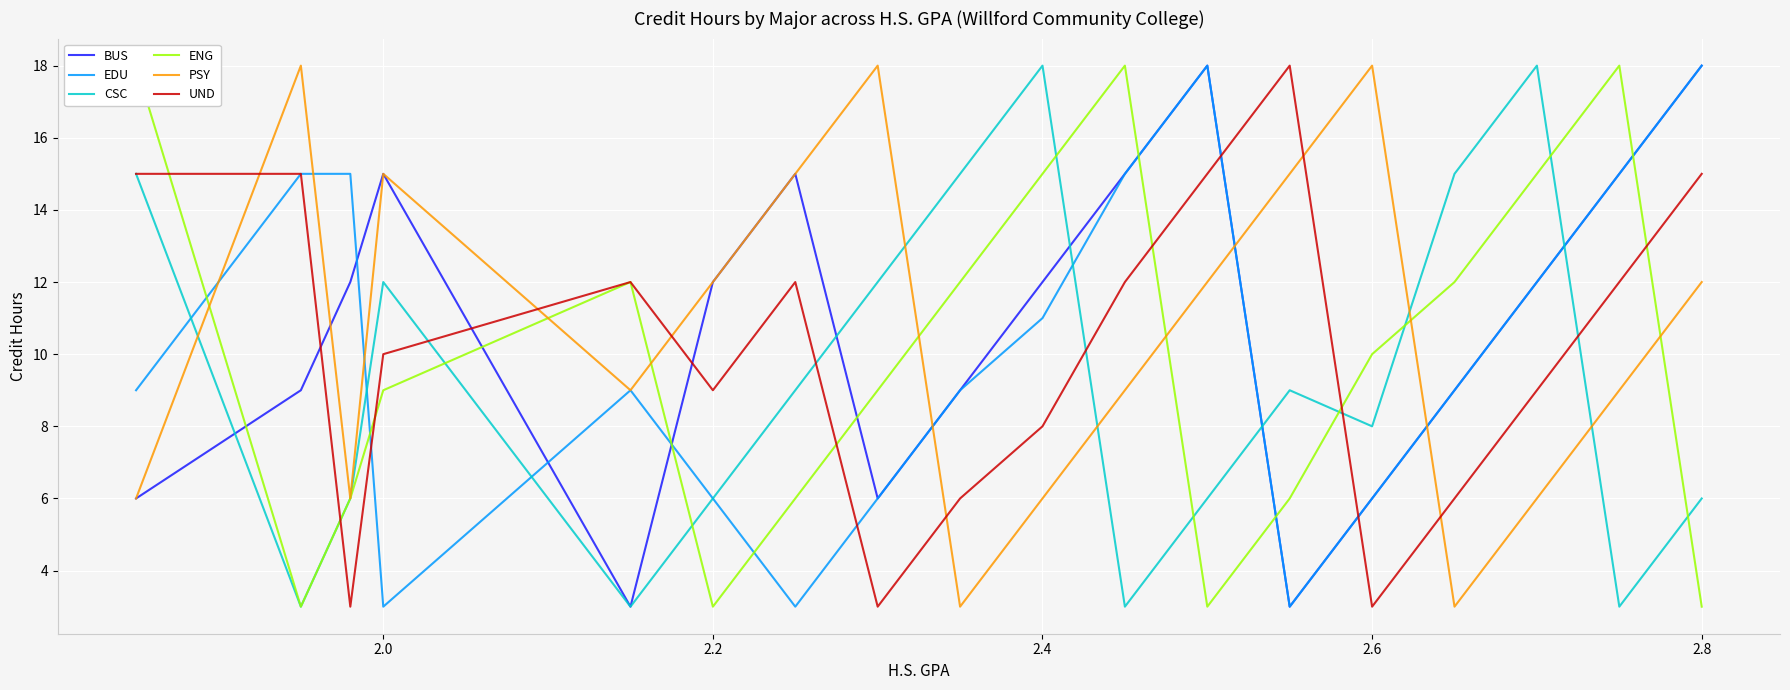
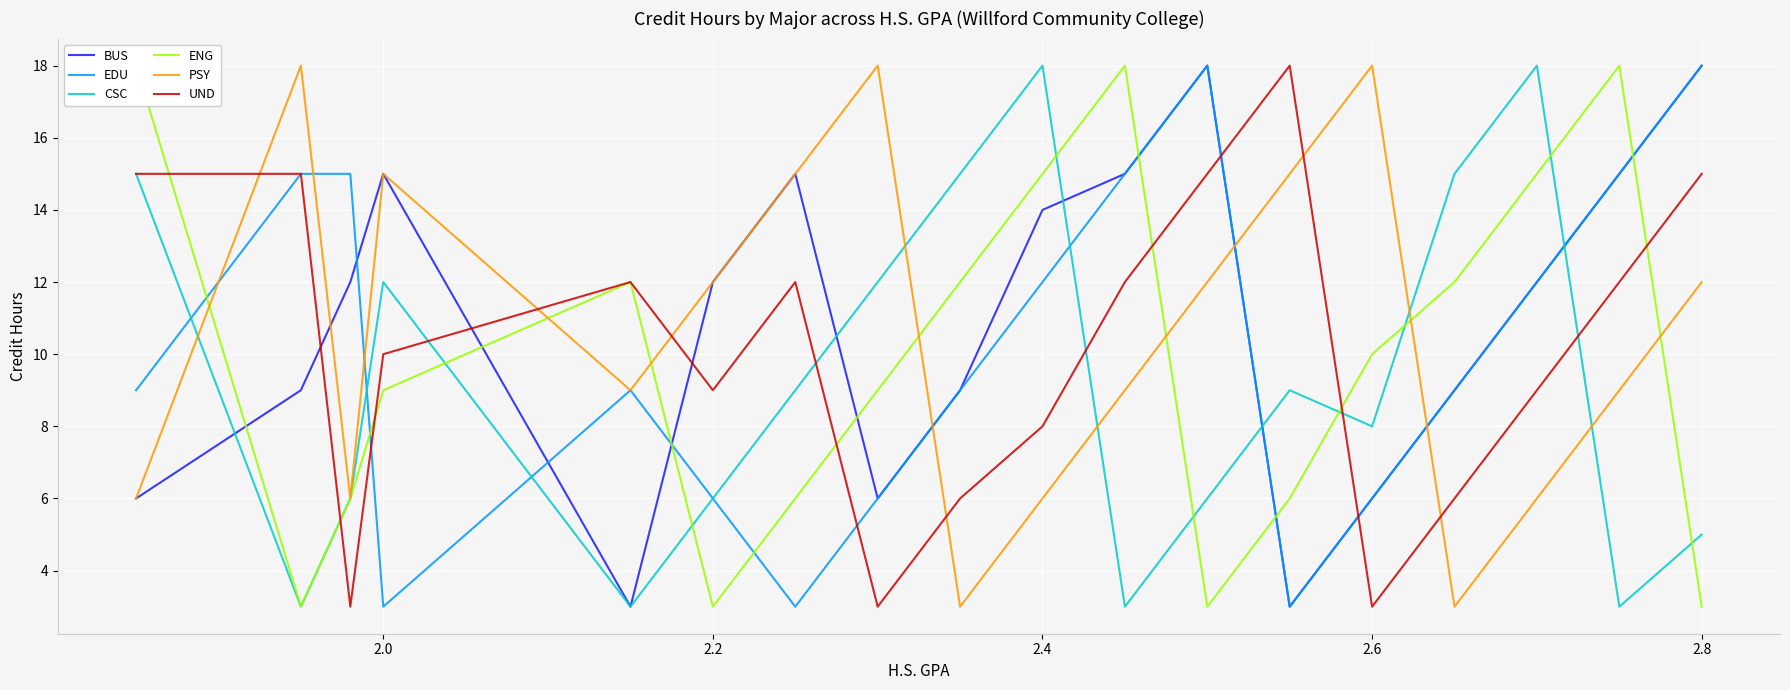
BUS, 2.4: 12 -> 14
EDU, 2.4: 11 -> 12
CSC, 2.8: 6 -> 5
